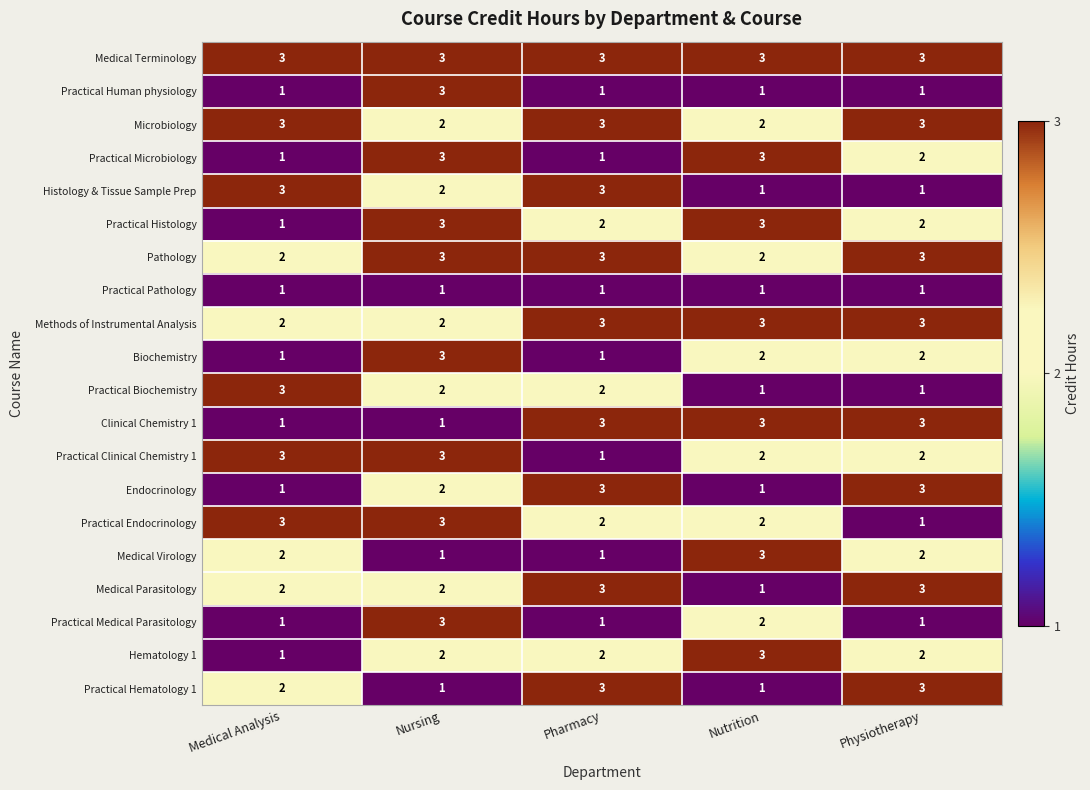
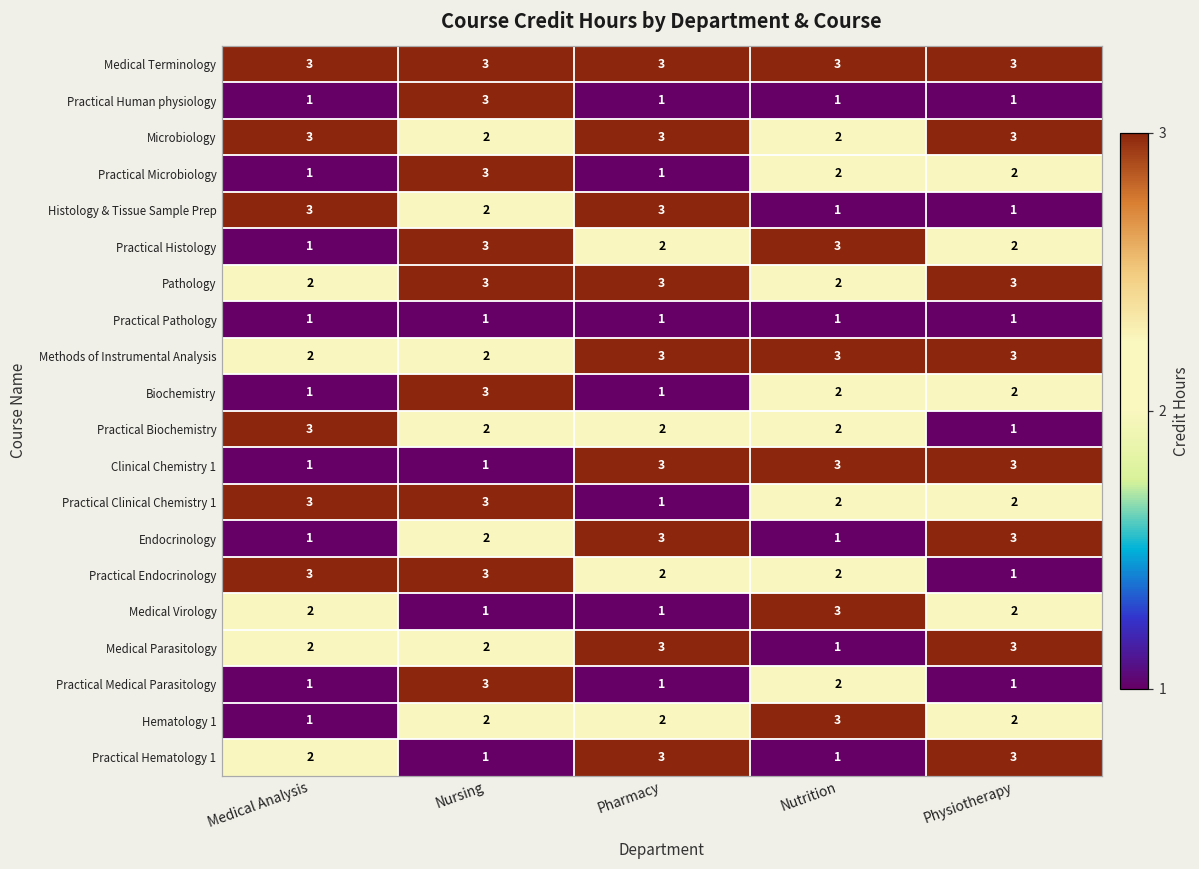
Practical Microbiology, Nutrition: 3 -> 2
Practical Biochemistry, Nutrition: 1 -> 2
